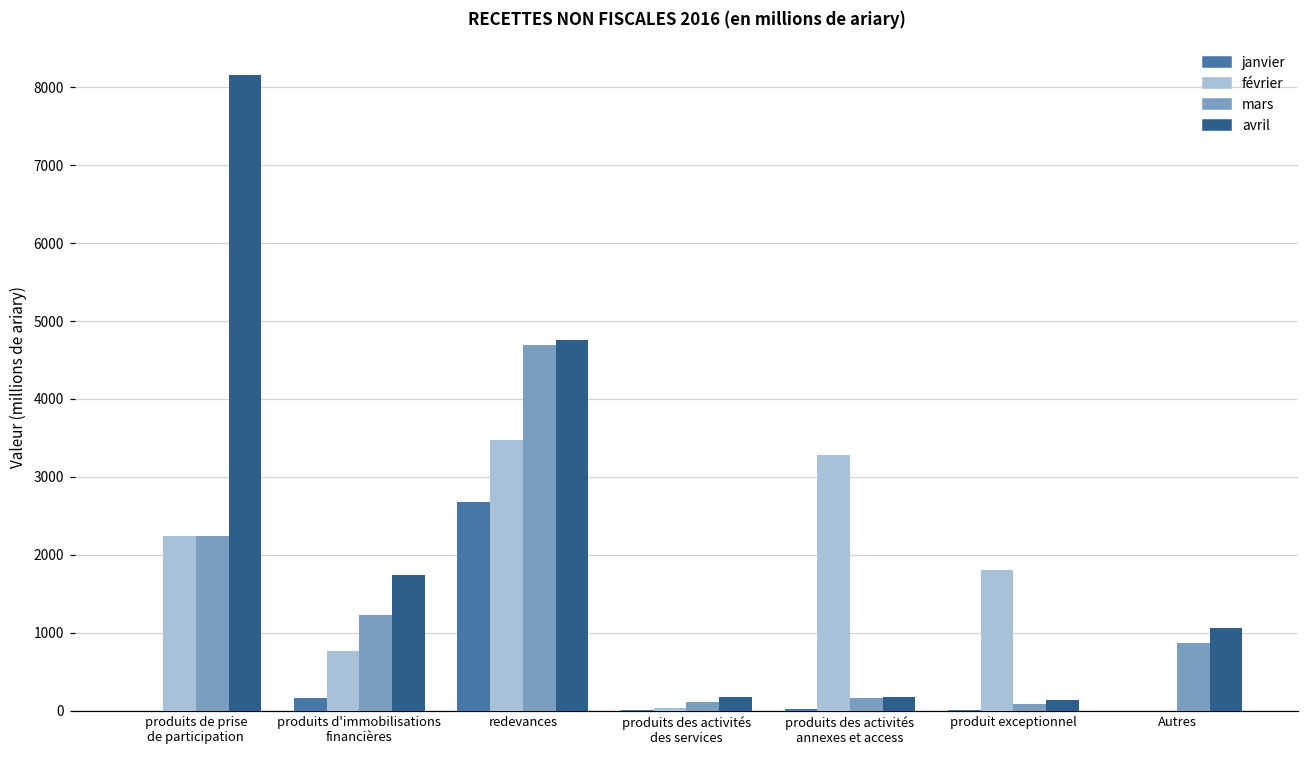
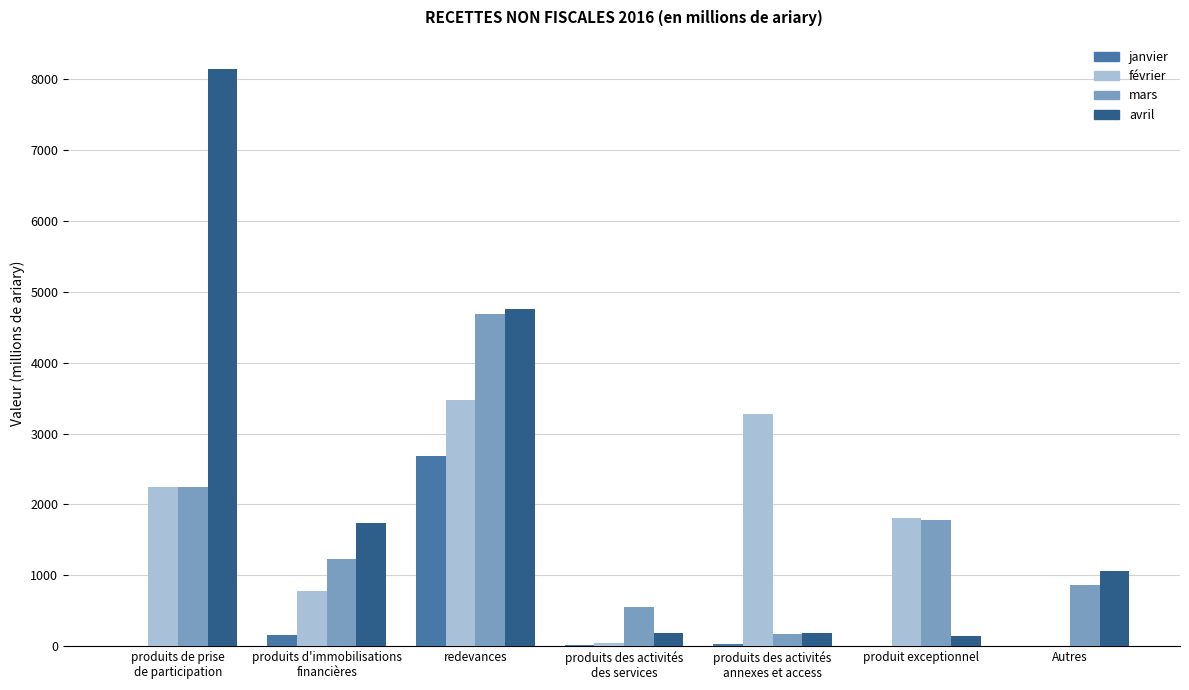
mars, produits des activités des services: 100 -> 500
mars, produit exceptionnel: 100 -> 1800
